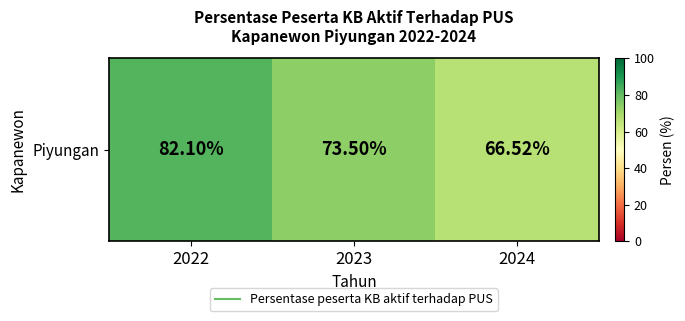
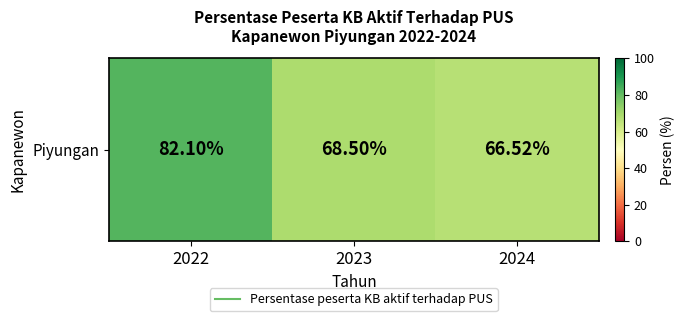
Piyungan, 2023: 73.50% -> 68.50%
